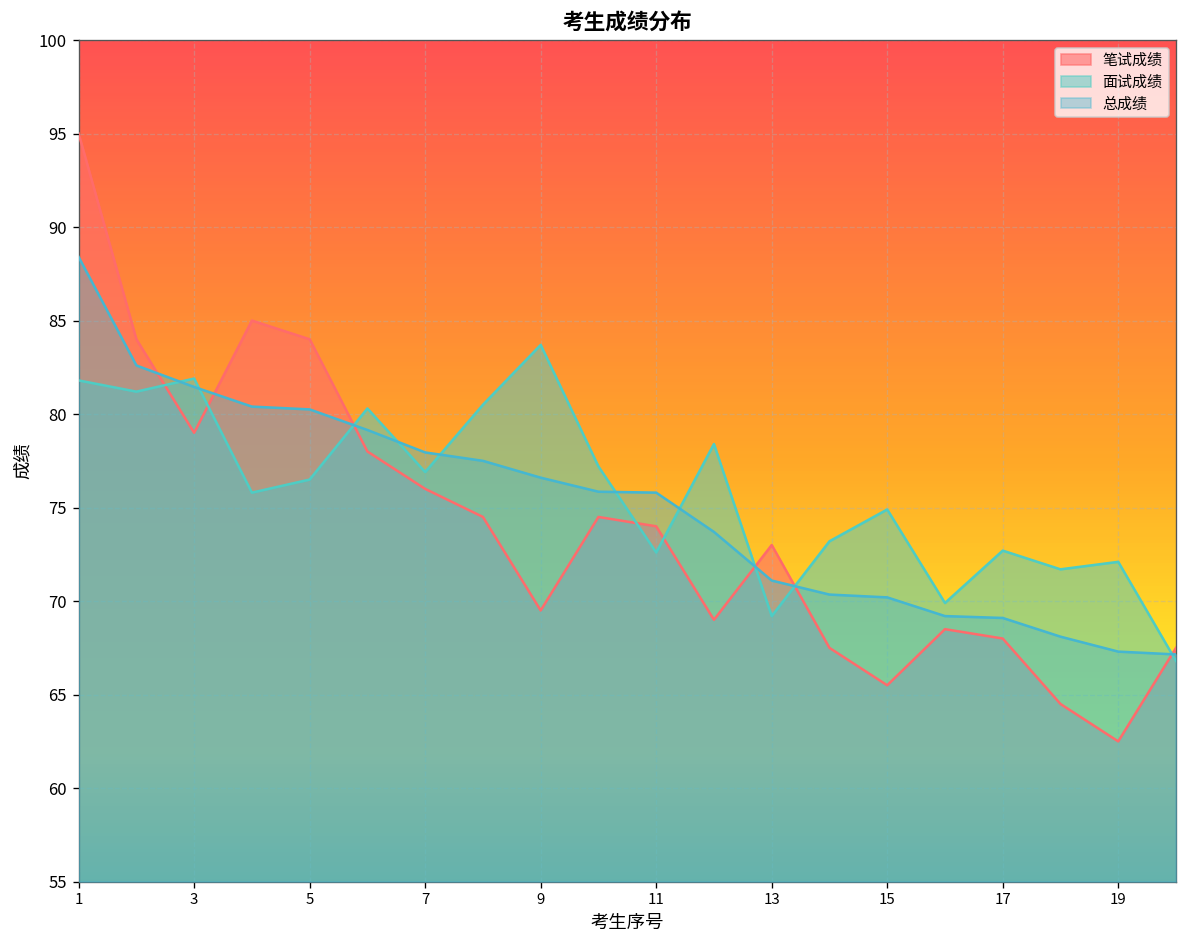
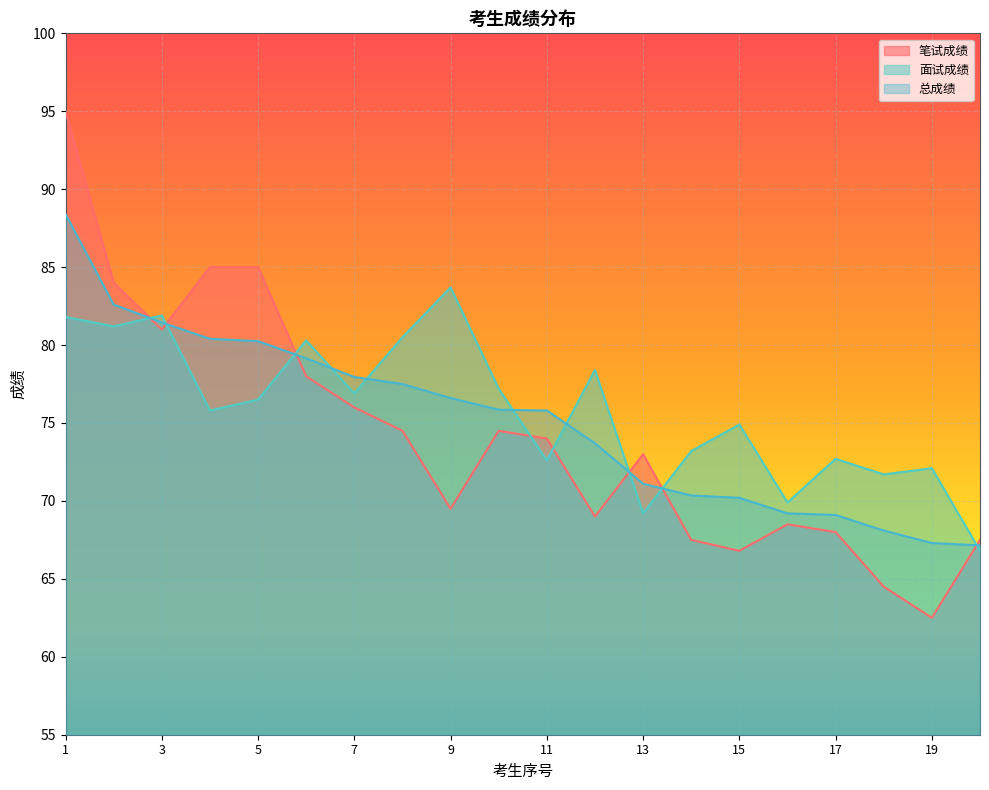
笔试成绩, 3: 79 -> 81
笔试成绩, 5: 84 -> 85
笔试成绩, 15: 65.5 -> 66.8
